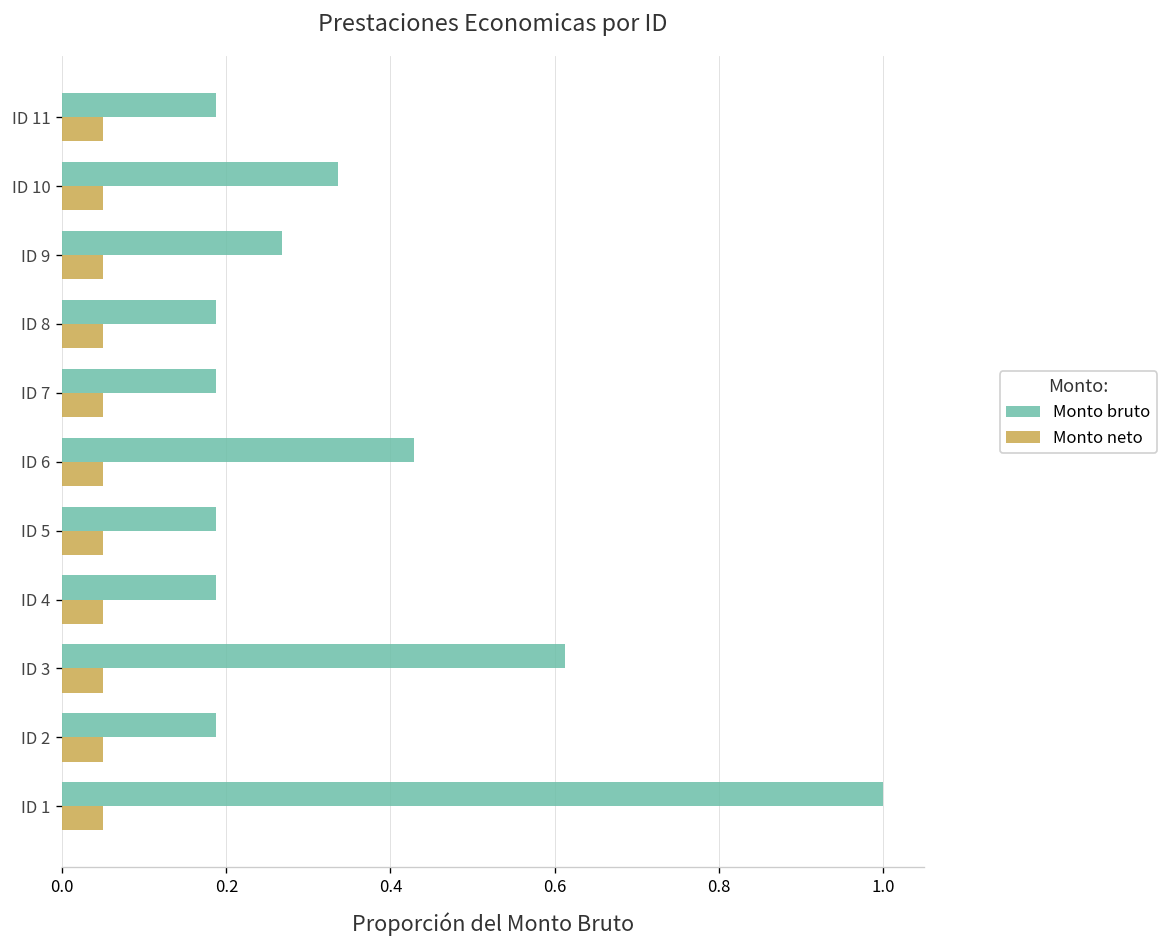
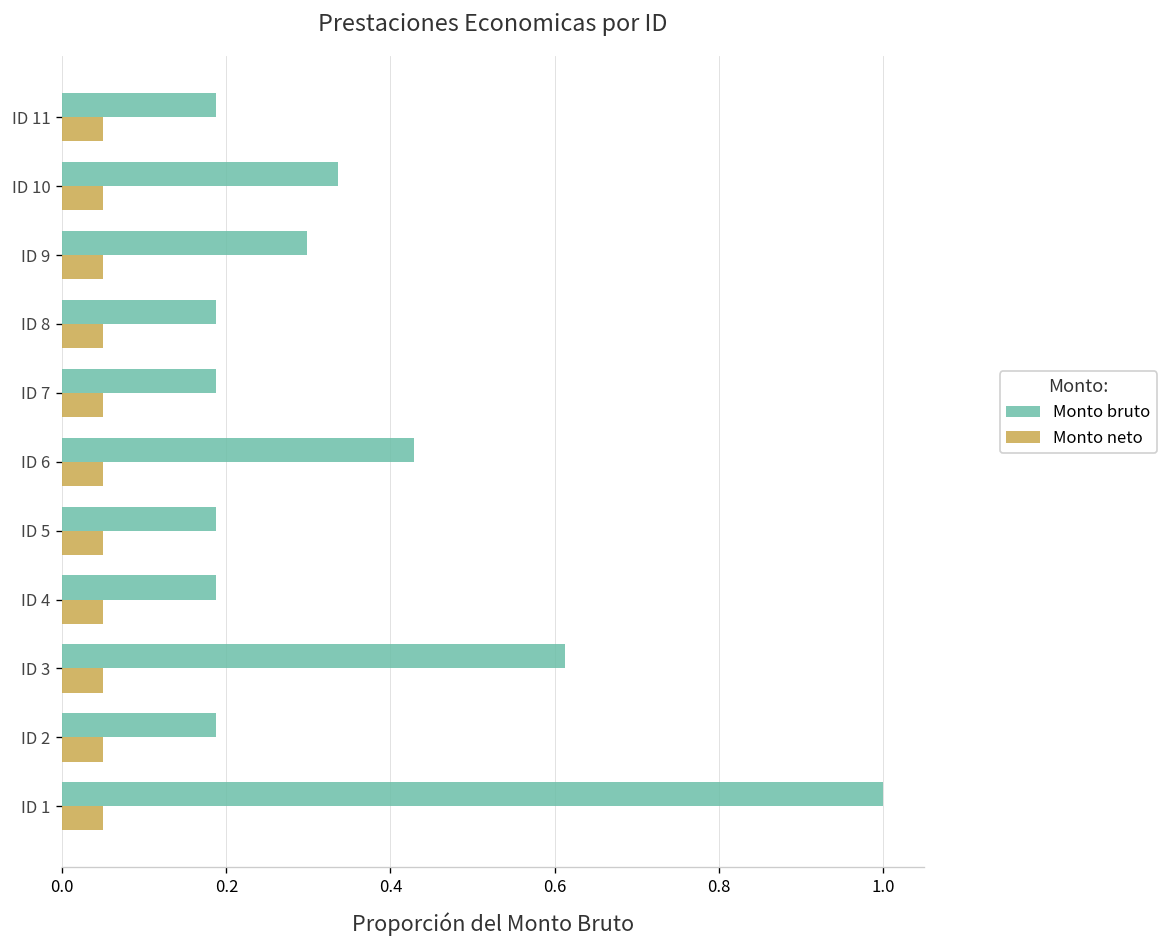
Monto bruto, ID 9: 0.27 -> 0.30
